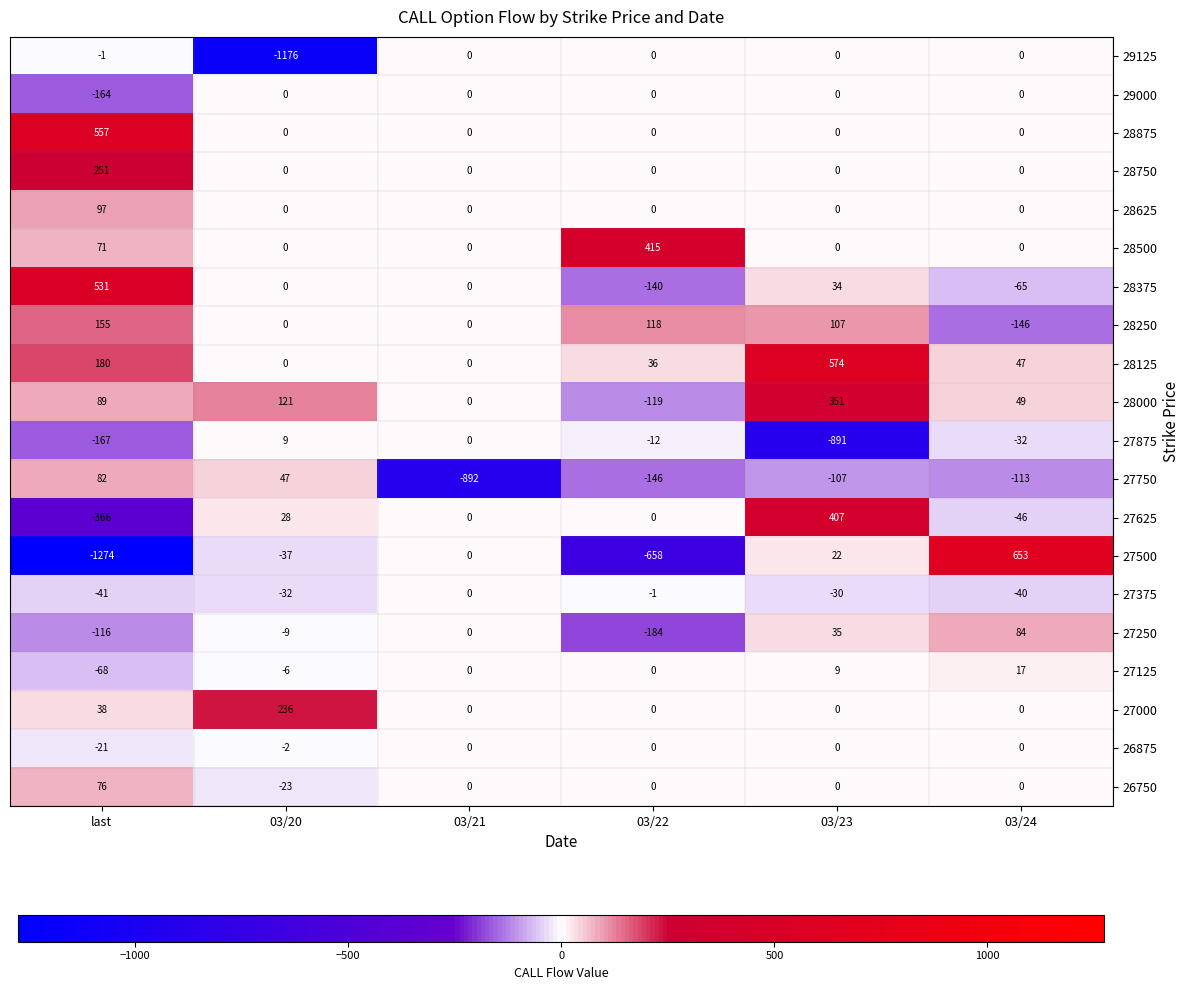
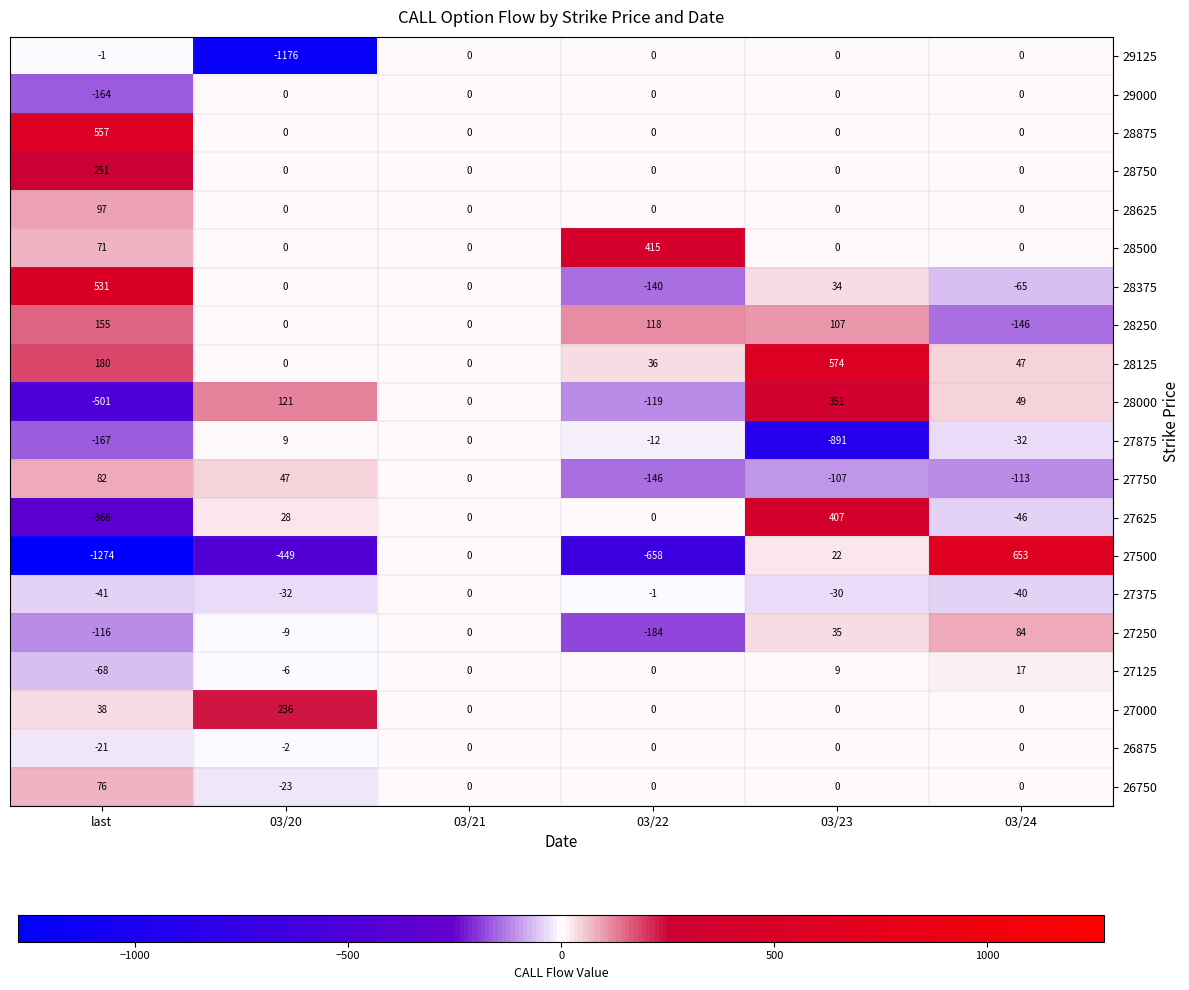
28000, last: 89 -> -501
27750, 03/21: -892 -> 0
27500, 03/20: -37 -> -449
